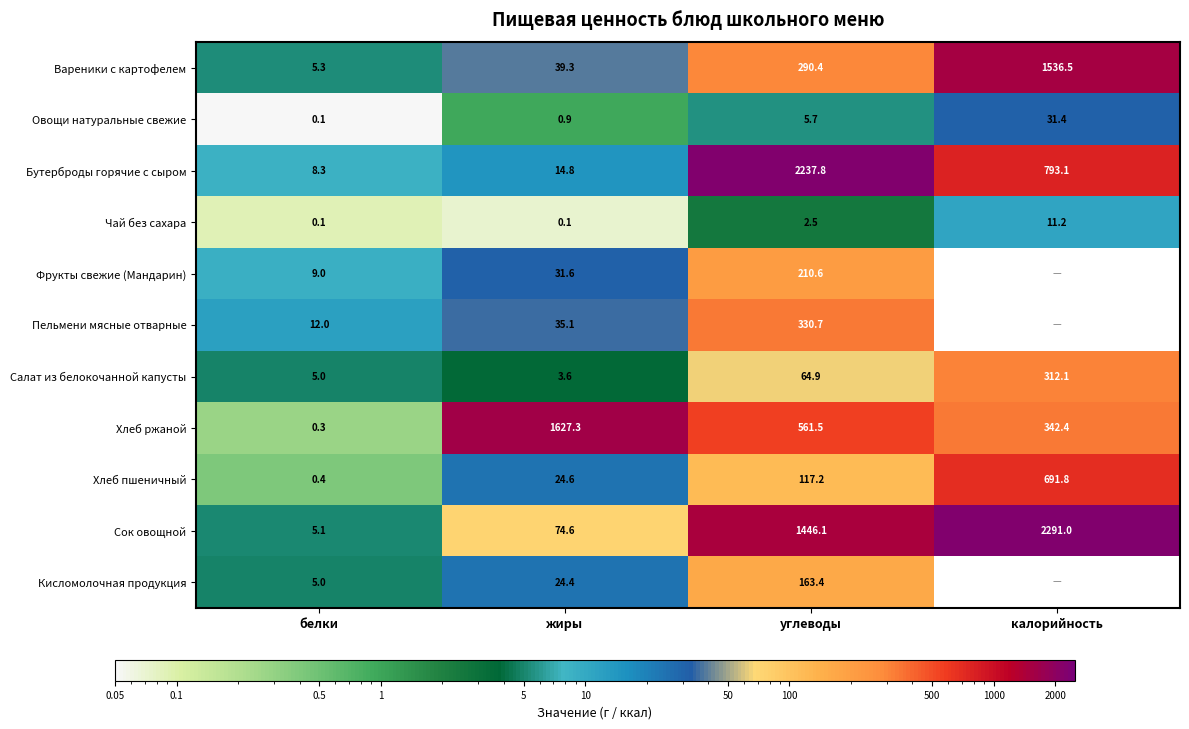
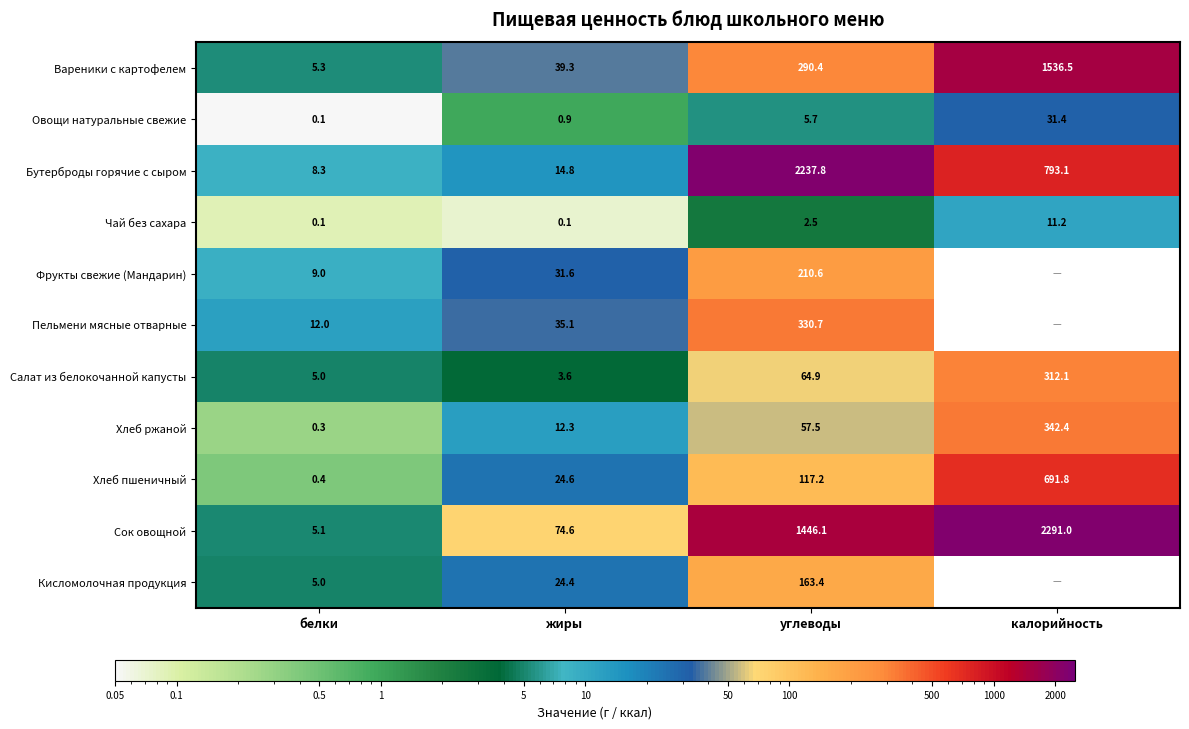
Хлеб ржаной, жиры: 1627.3 -> 12.3
Хлеб ржаной, углеводы: 561.5 -> 57.5
